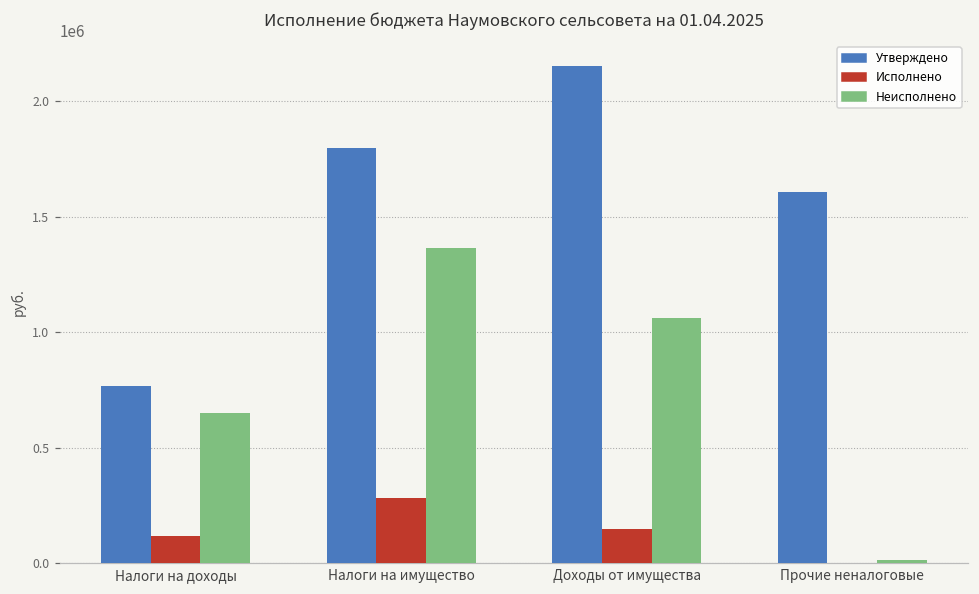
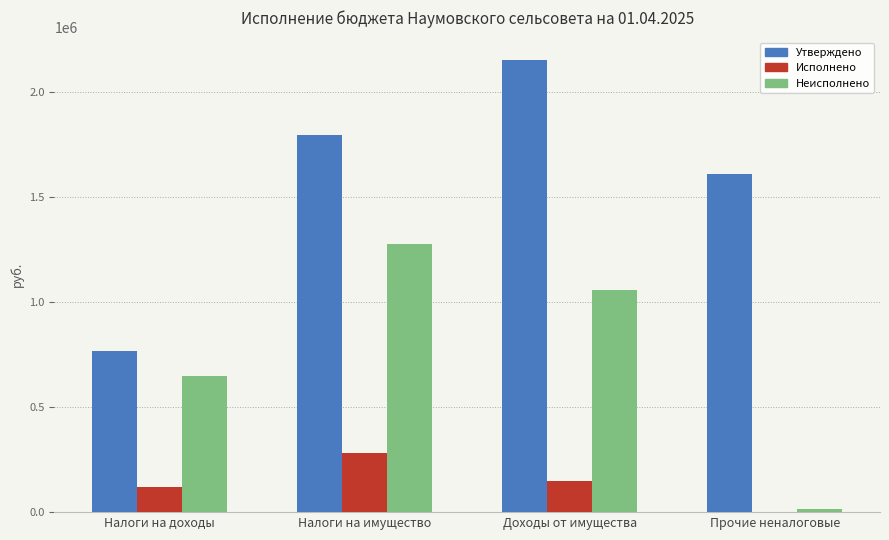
Неисполнено, Налоги на имущество: 1360000 -> 1280000
